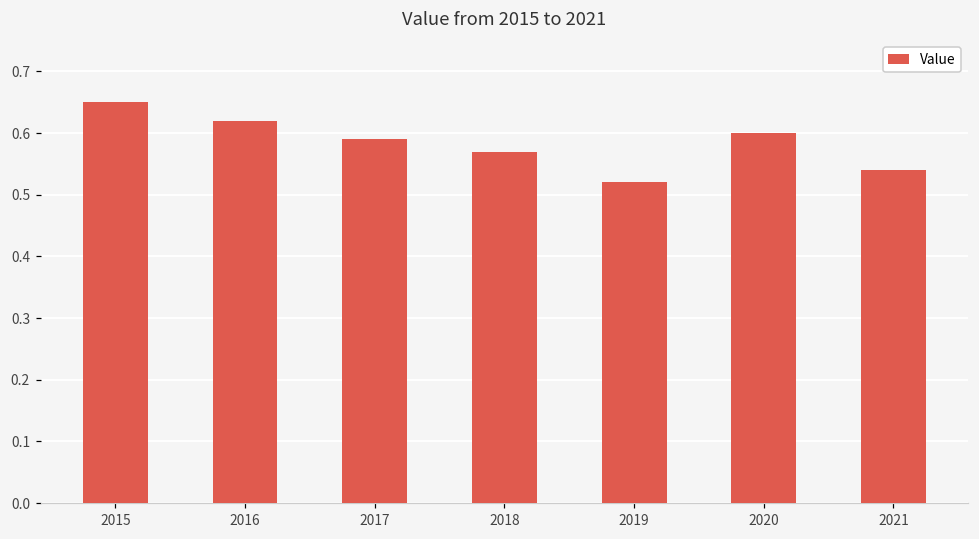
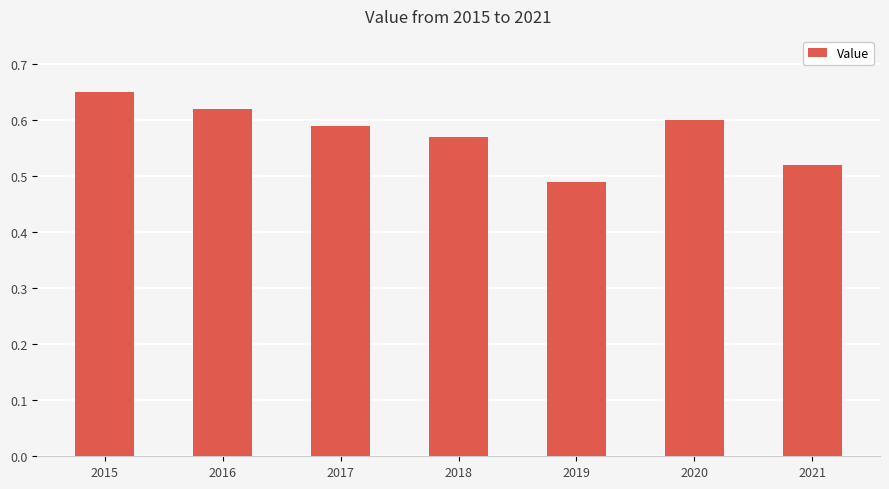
2019: 0.52 -> 0.49
2021: 0.54 -> 0.52
